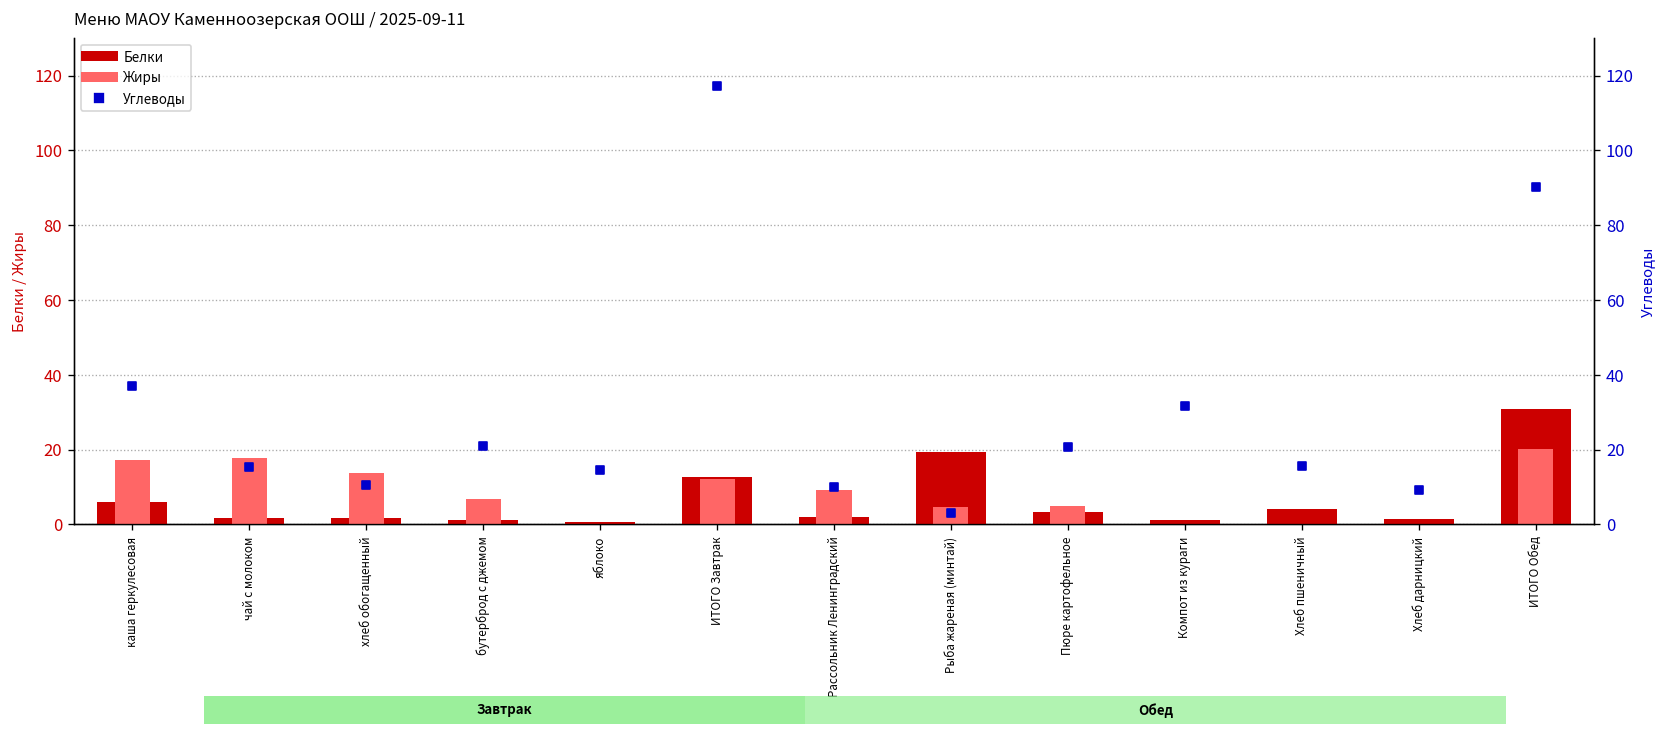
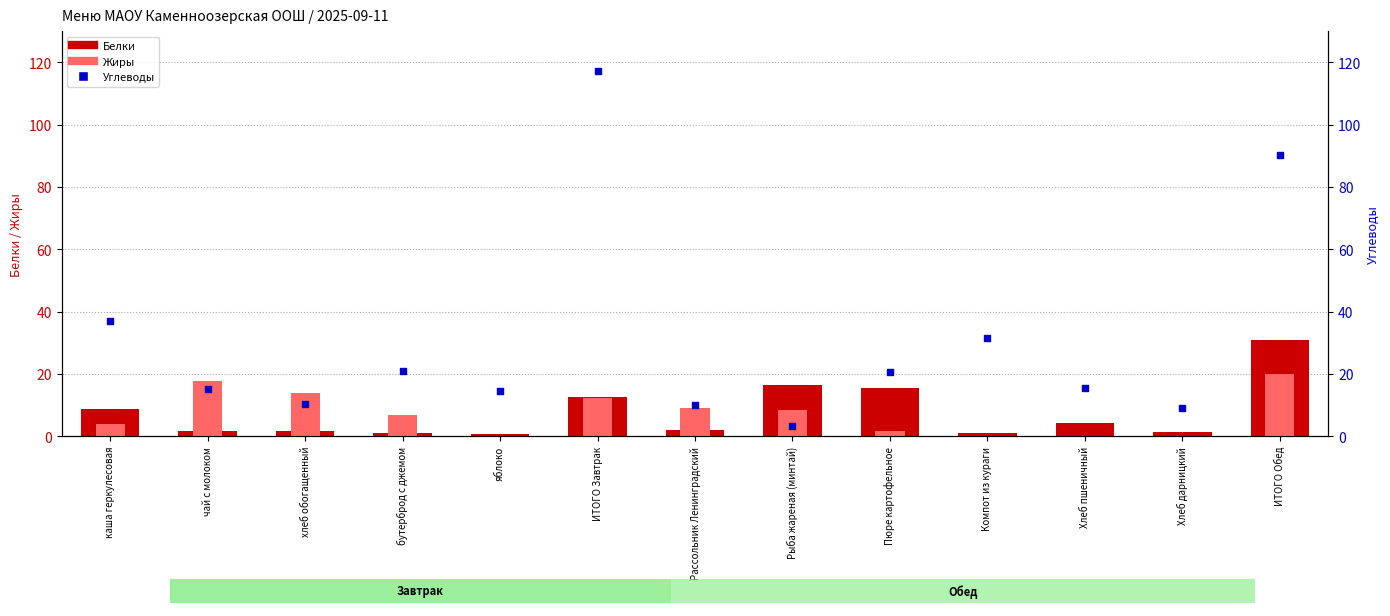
Меню МАОУ Каменноозерская ООШ / 2025-09-11, Белки, каша геркулесовая: 6 -> 9
Меню МАОУ Каменноозерская ООШ / 2025-09-11, Жиры, каша геркулесовая: 17 -> 4
Меню МАОУ Каменноозерская ООШ / 2025-09-11, Белки, Рыба жареная (минтай): 19 -> 17
Меню МАОУ Каменноозерская ООШ / 2025-09-11, Жиры, Рыба жареная (минтай): 5 -> 8
Меню МАОУ Каменноозерская ООШ / 2025-09-11, Жиры, Пюре картофельное: 5 -> 2
Меню МАОУ Каменноозерская ООШ / 2025-09-11, Белки, Пюре картофельное: 3 -> 16
